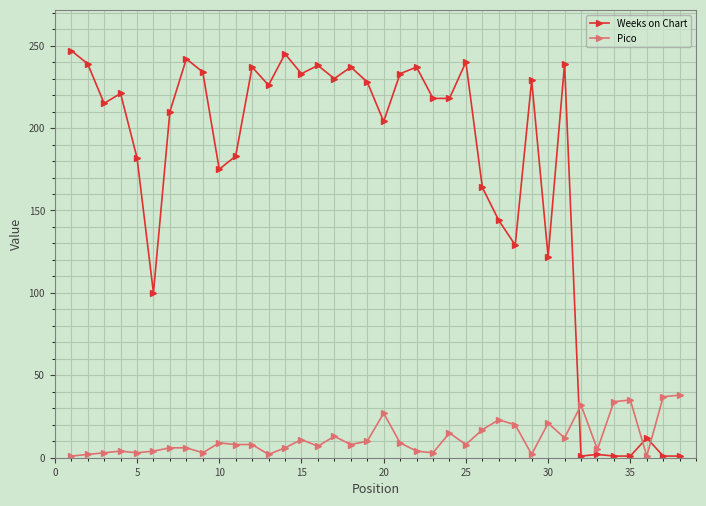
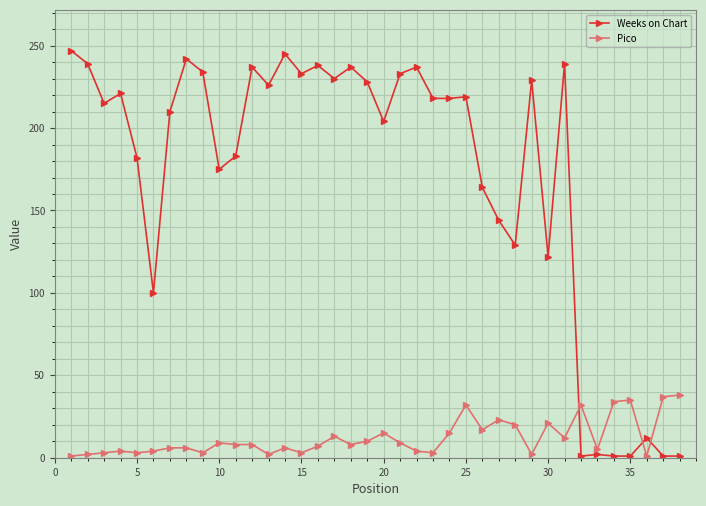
Pico, 15: 11 -> 3
Pico, 20: 27 -> 15
Weeks on Chart, 25: 240 -> 219
Pico, 25: 8 -> 32
